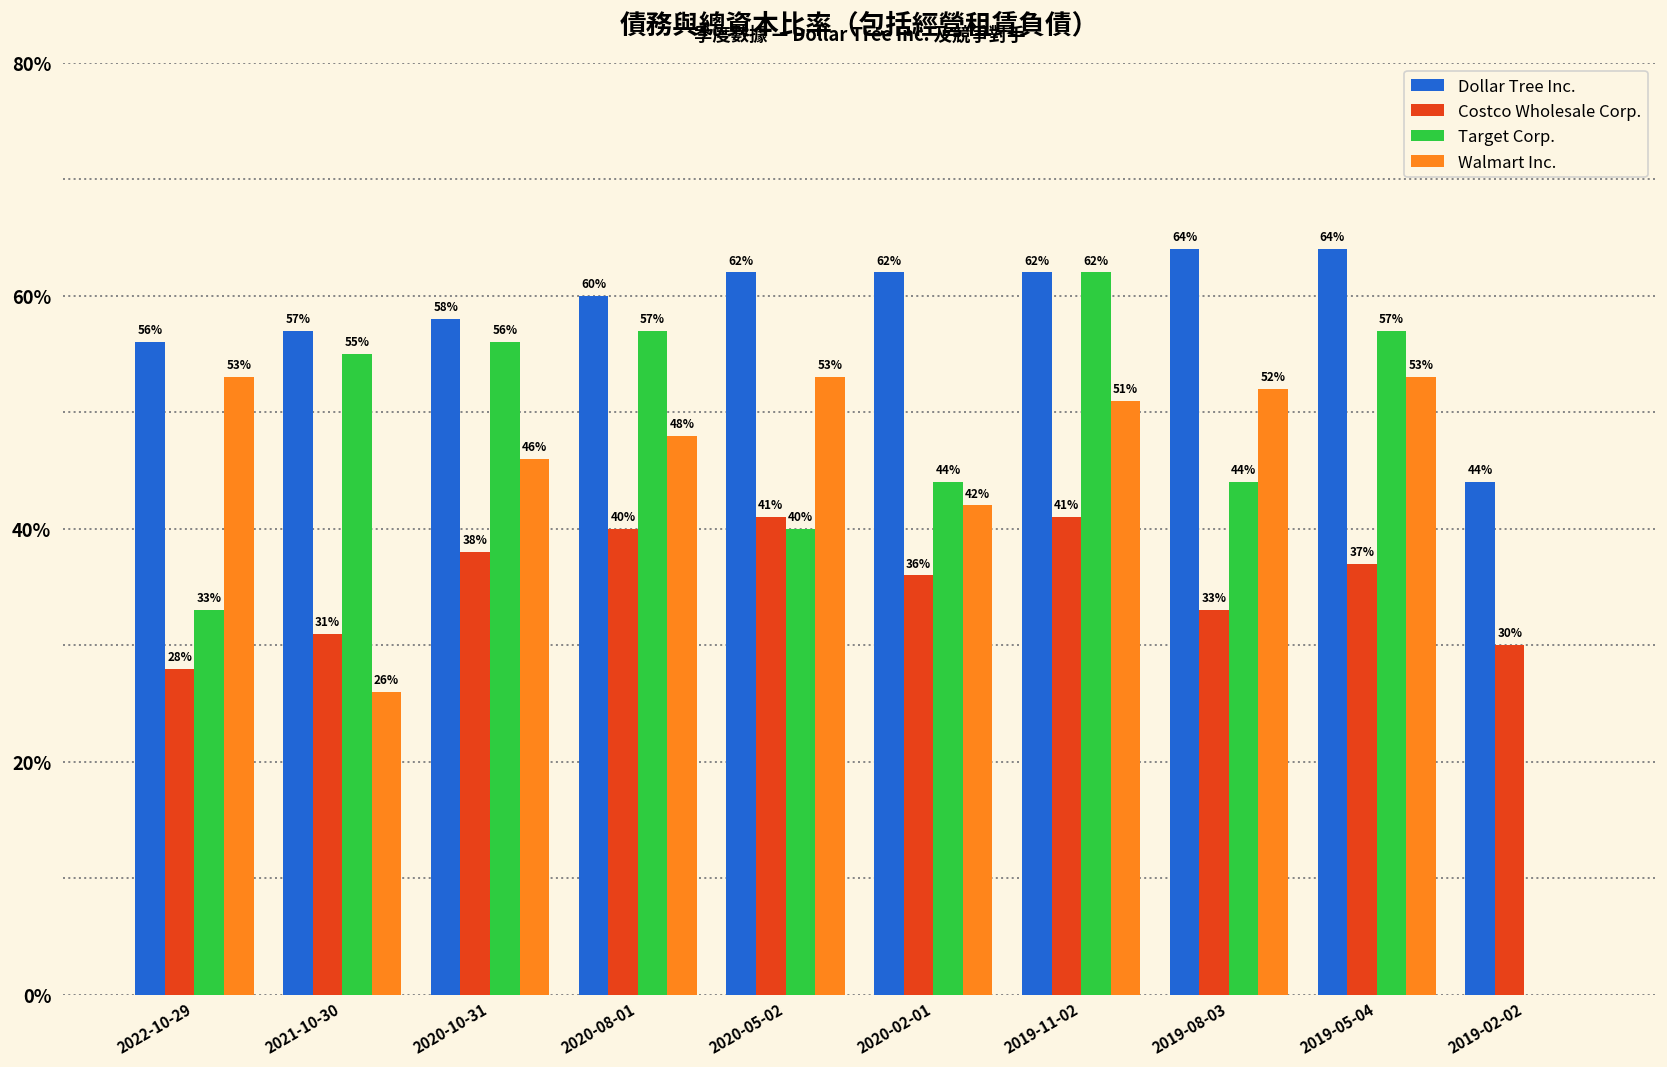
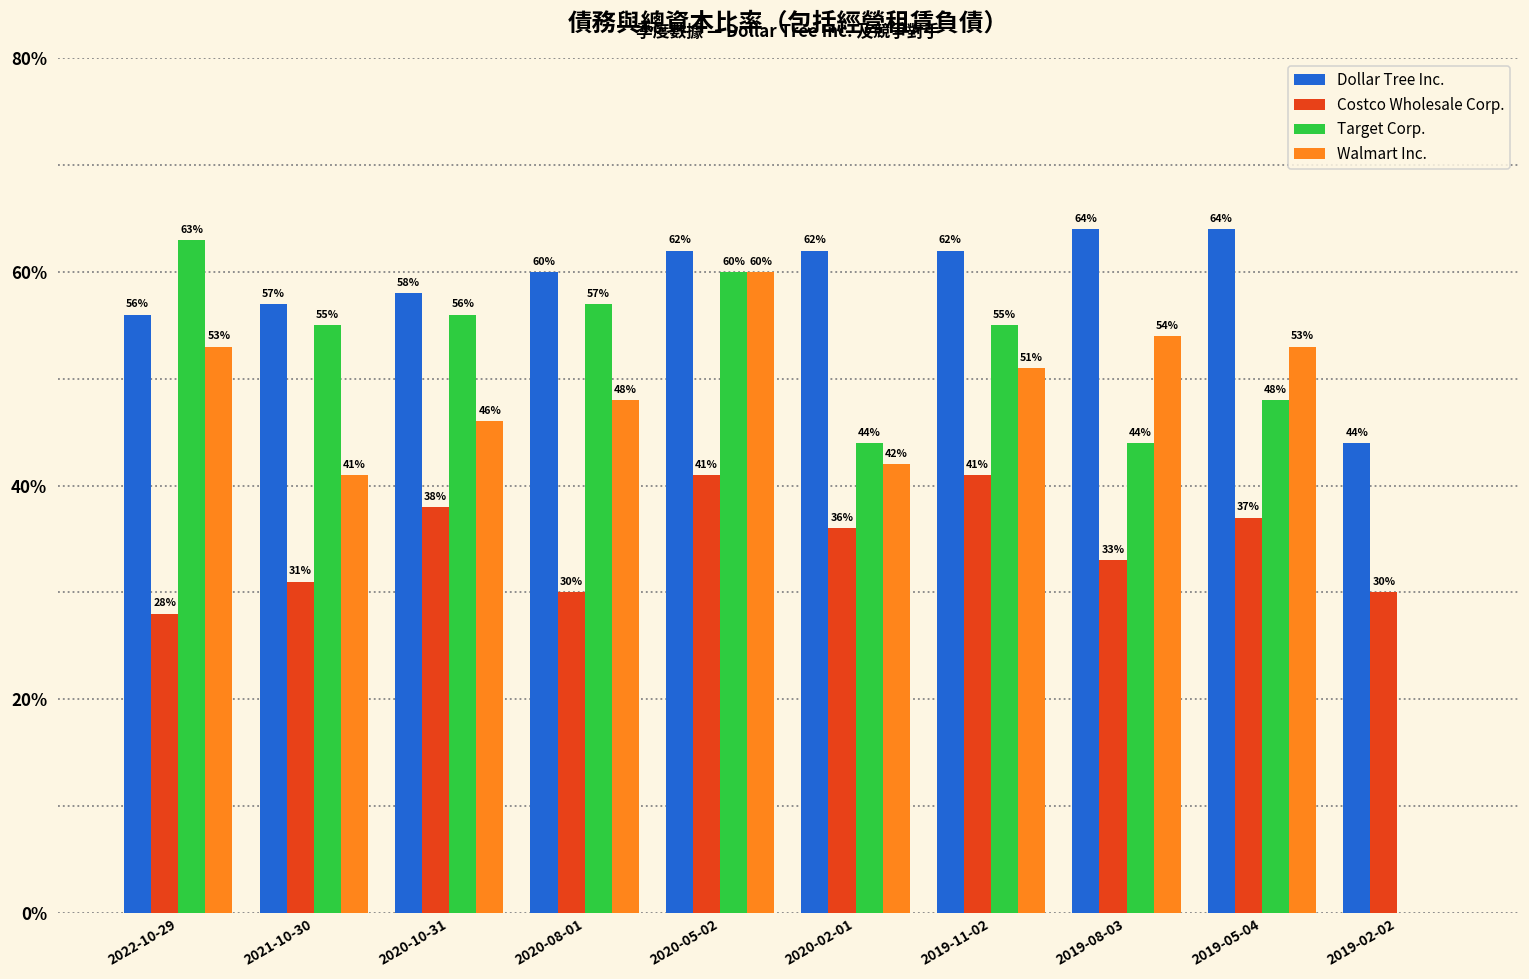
Target Corp., 2022-10-29: 33% -> 63%
Walmart Inc., 2021-10-30: 26% -> 41%
Costco Wholesale Corp., 2020-08-01: 40% -> 30%
Target Corp., 2020-05-02: 40% -> 60%
Walmart Inc., 2020-05-02: 53% -> 60%
Target Corp., 2019-11-02: 62% -> 55%
Walmart Inc., 2019-08-03: 52% -> 54%
Target Corp., 2019-05-04: 57% -> 48%
